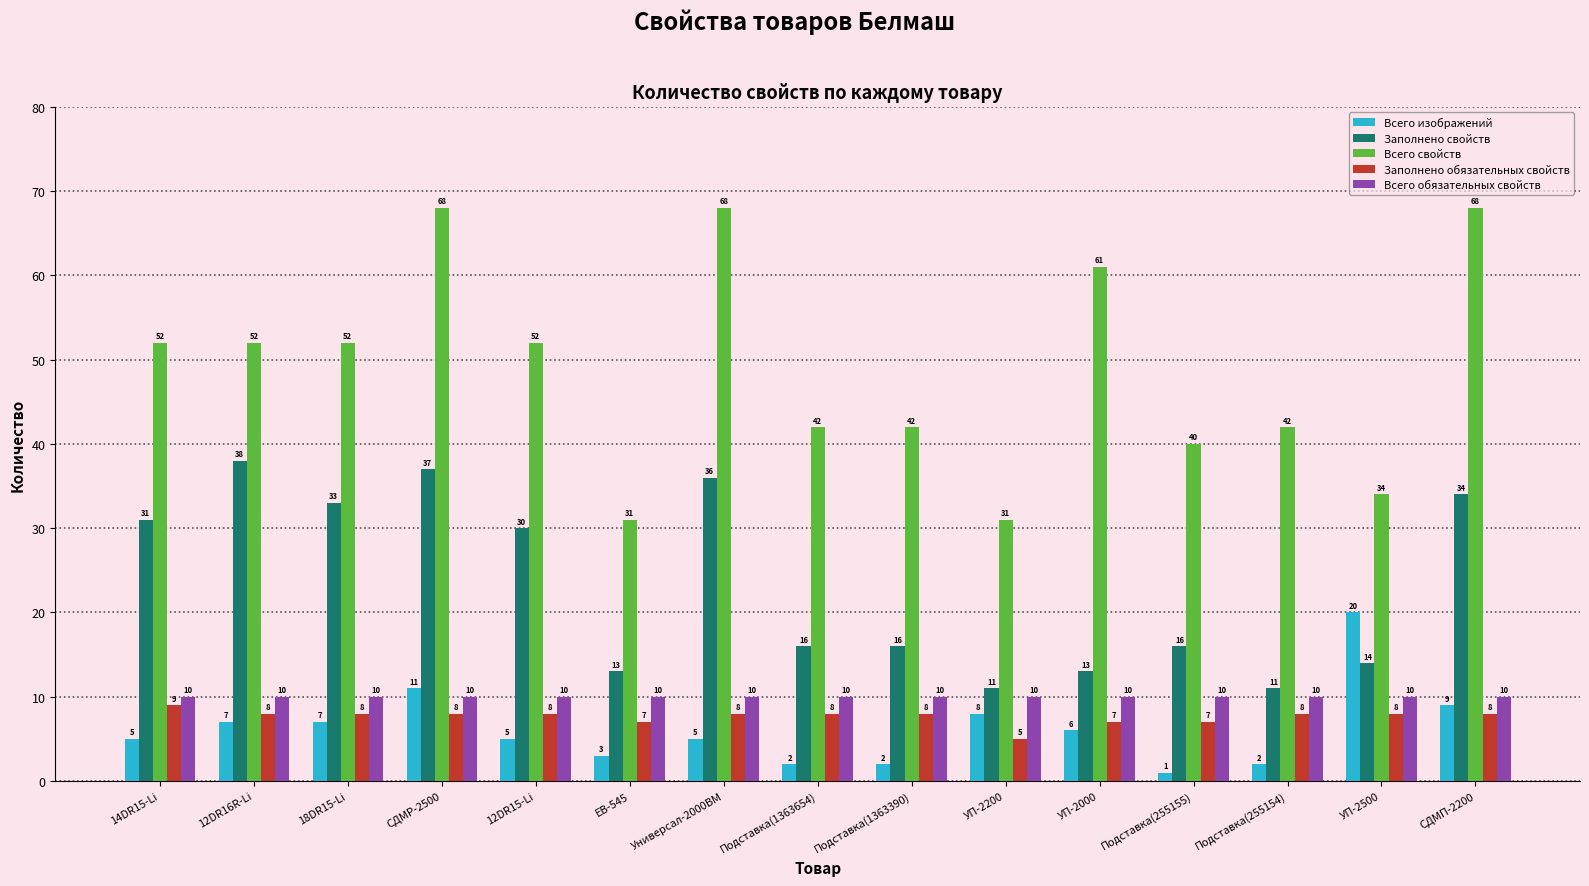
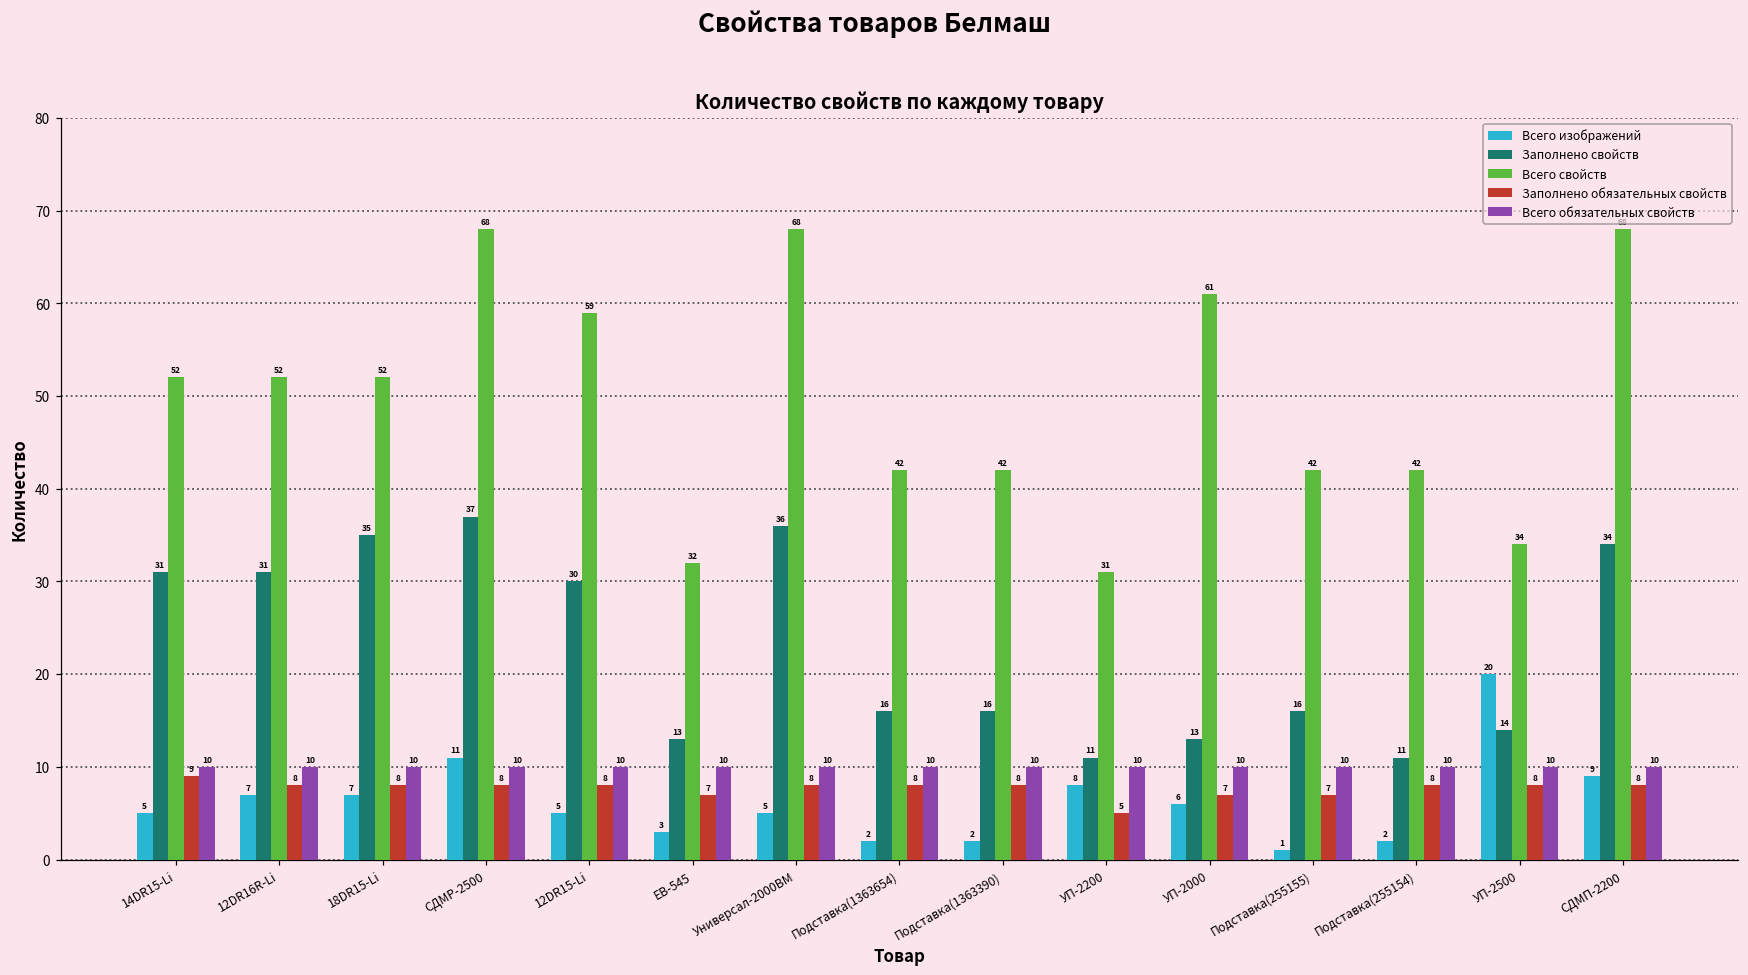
Заполнено свойств, 12DR16R-Li: 38 -> 31
Заполнено свойств, 18DR15-Li: 33 -> 35
Всего свойств, 12DR15-Li: 52 -> 59
Всего свойств, EB-545: 31 -> 32
Всего свойств, Подставка(255155): 40 -> 42
